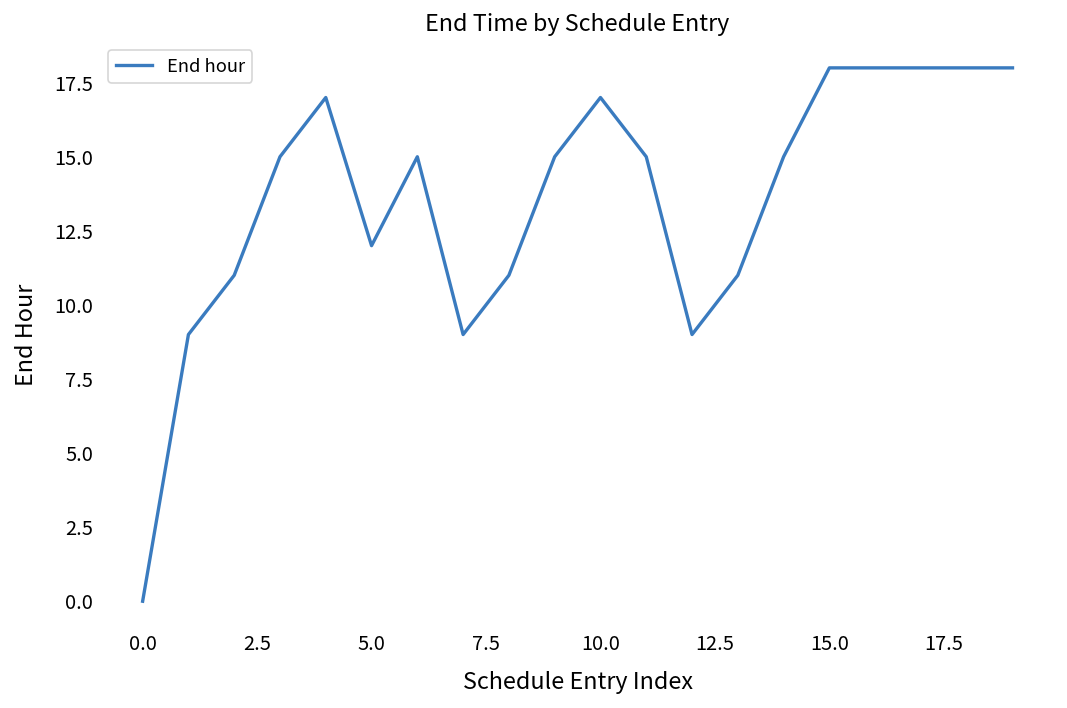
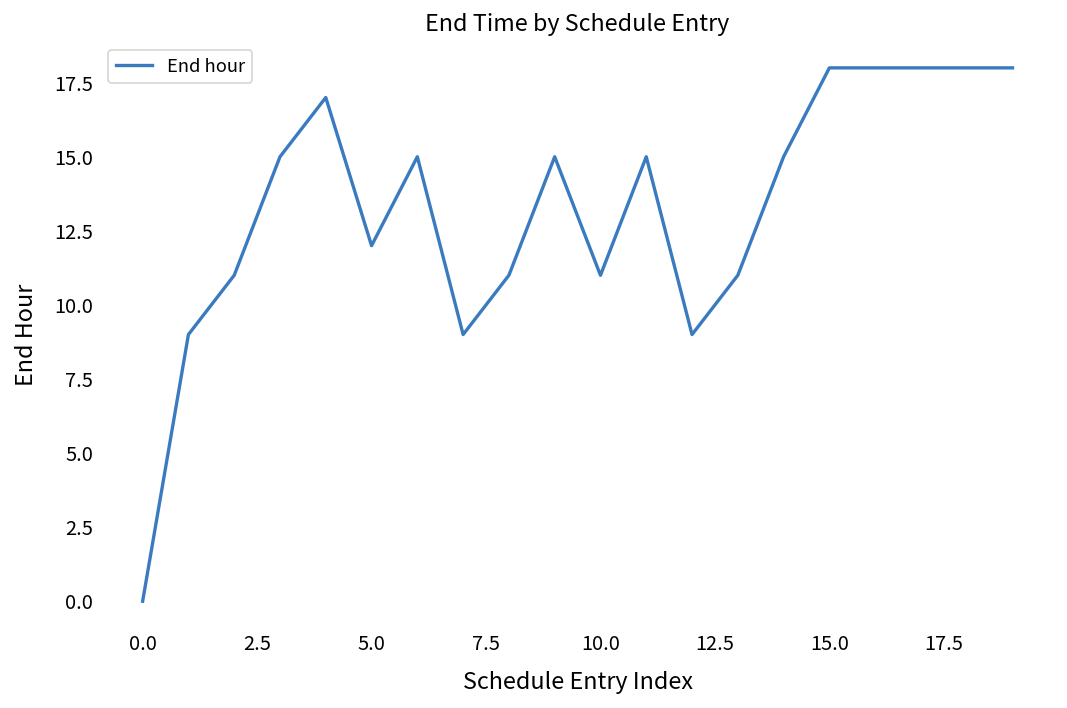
10.0: 17 -> 11
